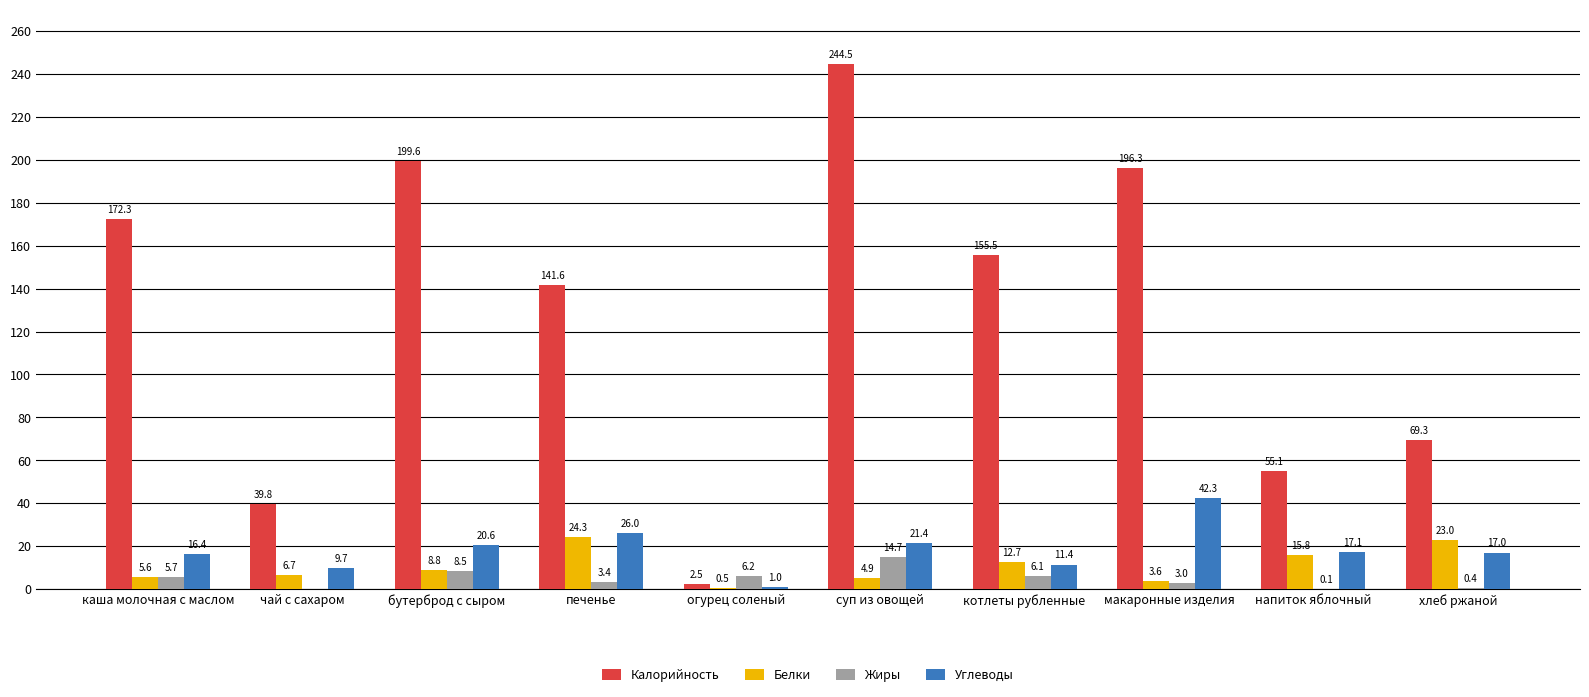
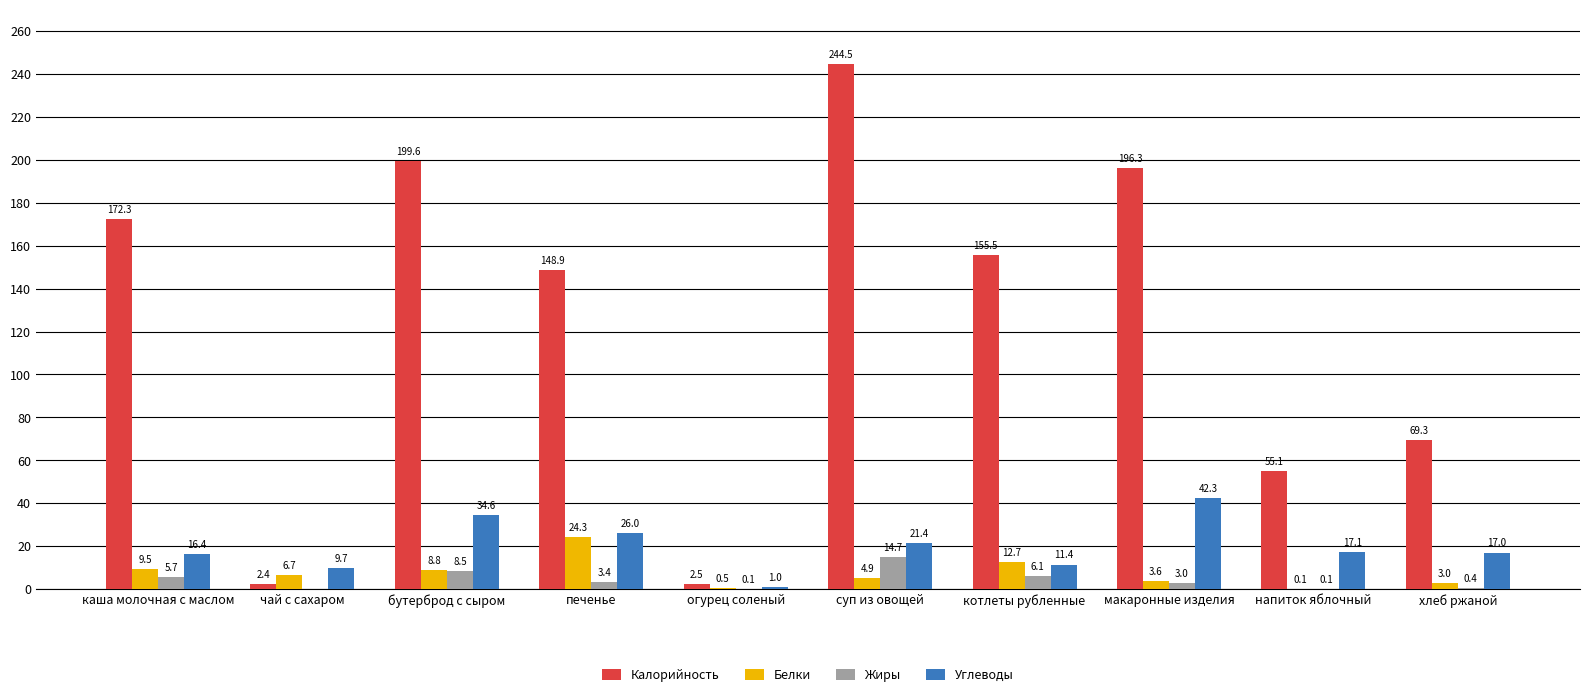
Белки, каша молочная с маслом: 5.6 -> 9.5
Калорийность, чай с сахаром: 39.8 -> 2.4
Углеводы, бутерброд с сыром: 20.6 -> 34.6
Калорийность, печенье: 141.6 -> 148.9
Жиры, огурец соленый: 6.2 -> 0.1
Белки, напиток яблочный: 15.8 -> 0.1
Белки, хлеб ржаной: 23.0 -> 3.0
